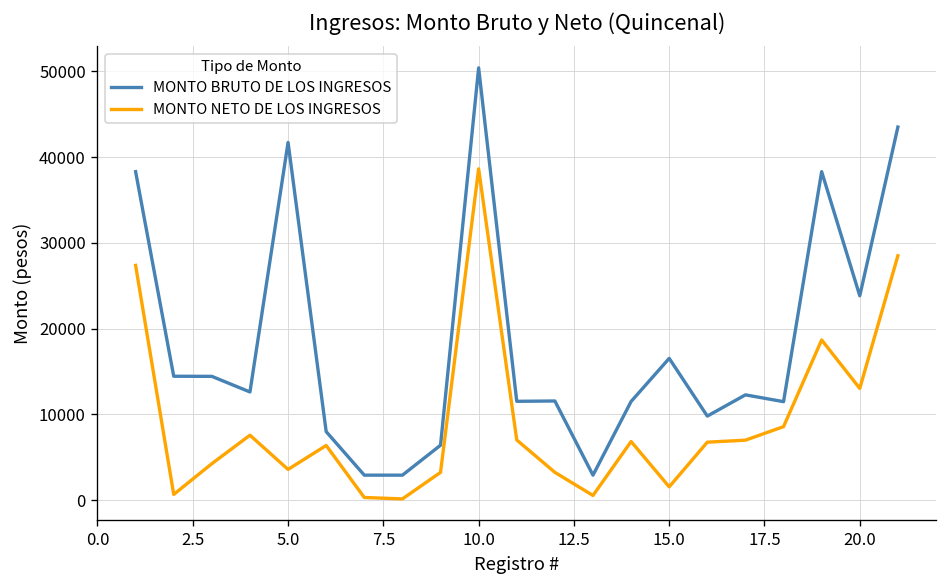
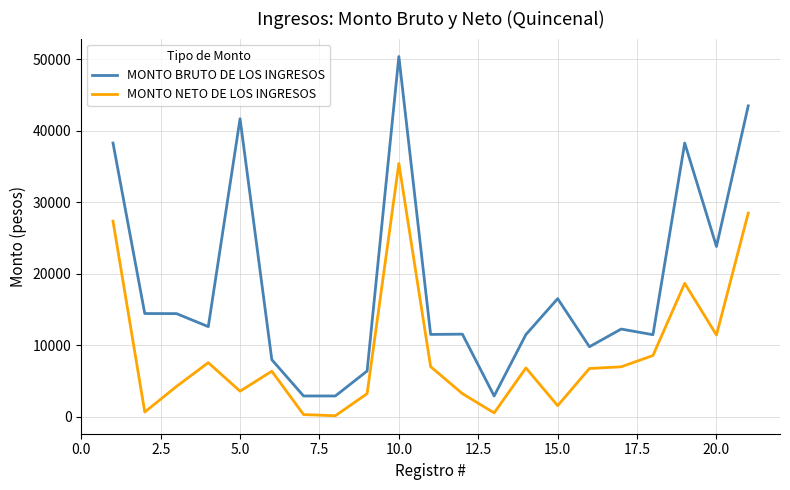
MONTO NETO DE LOS INGRESOS, 10.0: 39000 -> 35000
MONTO NETO DE LOS INGRESOS, 20.0: 13000 -> 11000
